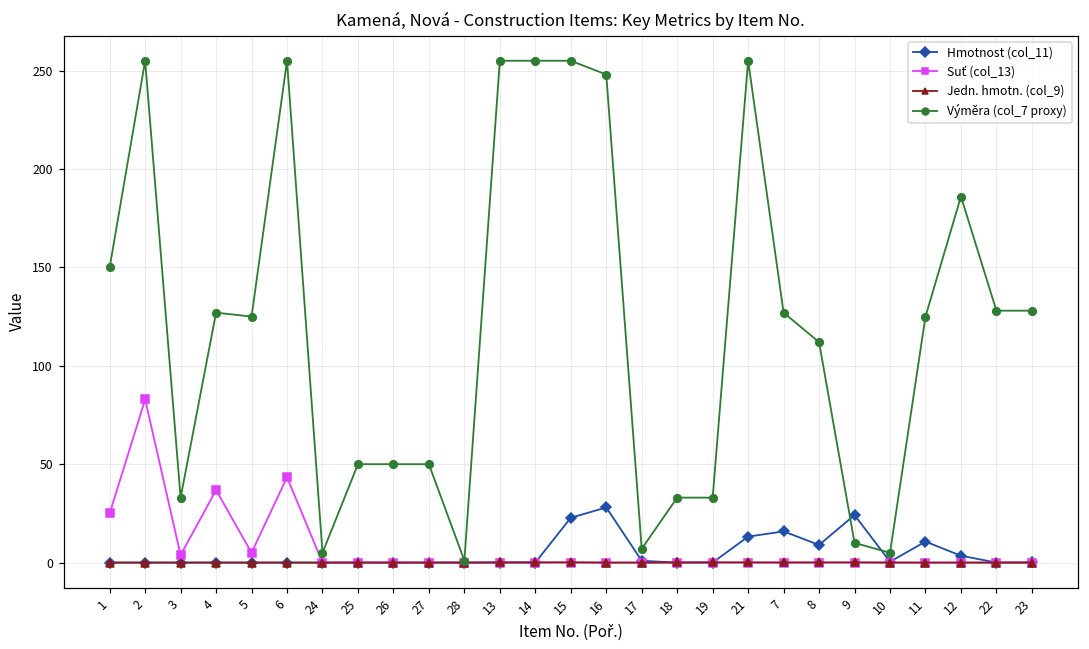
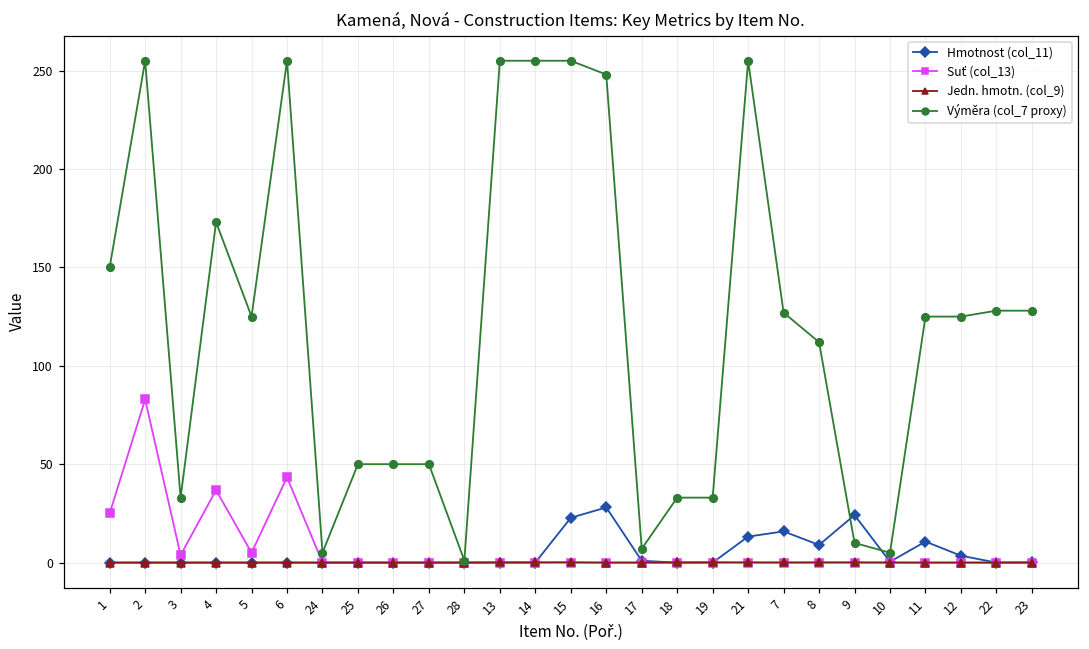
Výměra (col_7 proxy), 4: 127 -> 173
Výměra (col_7 proxy), 12: 186 -> 125
